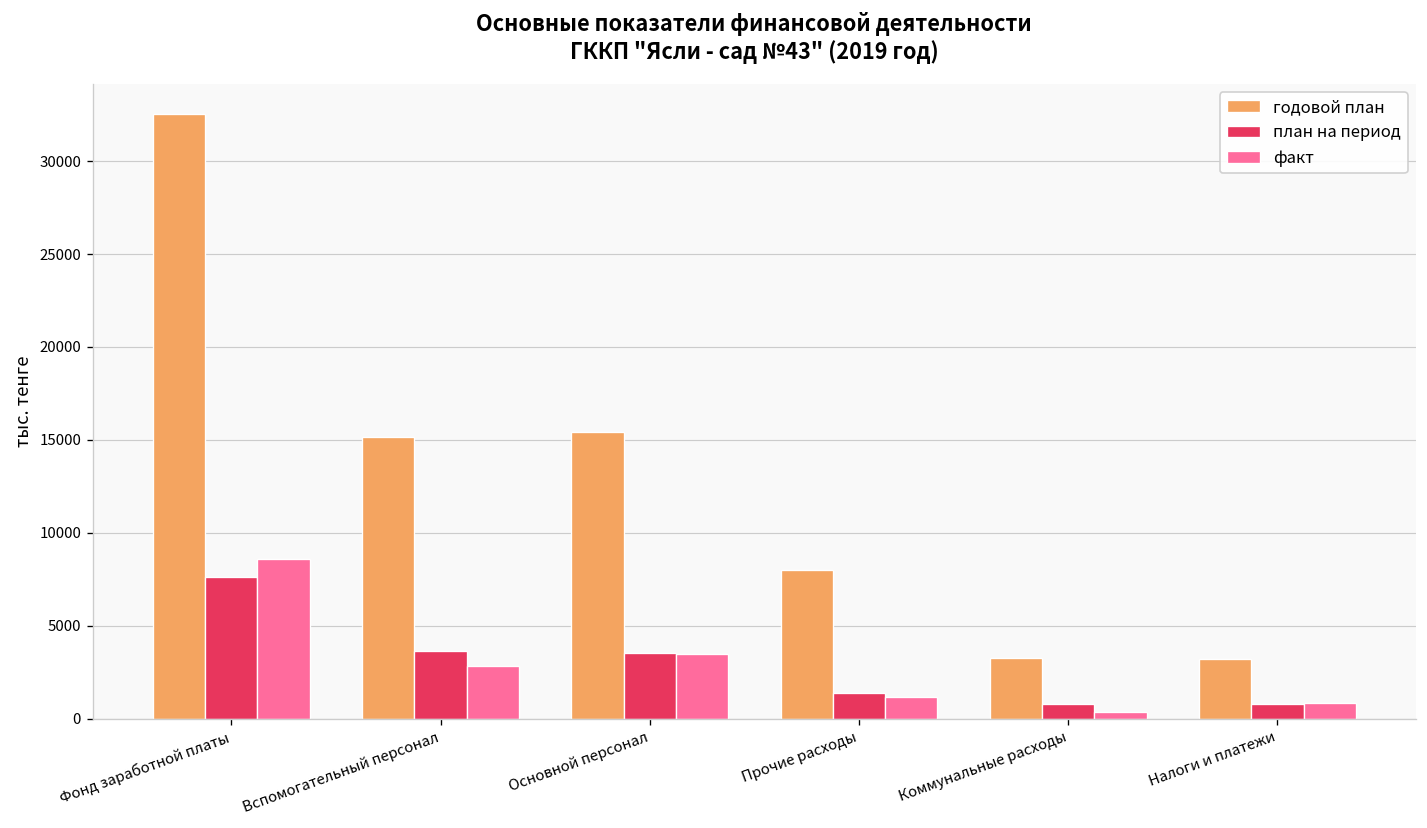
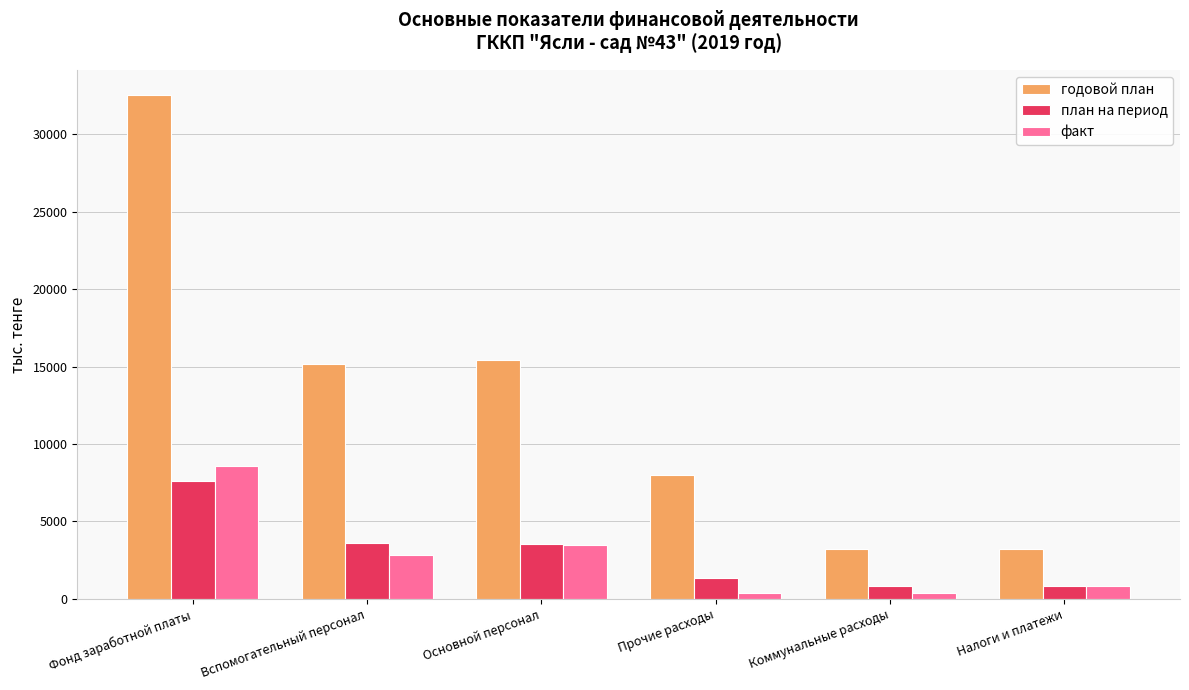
факт, Прочие расходы: 1100 -> 400
